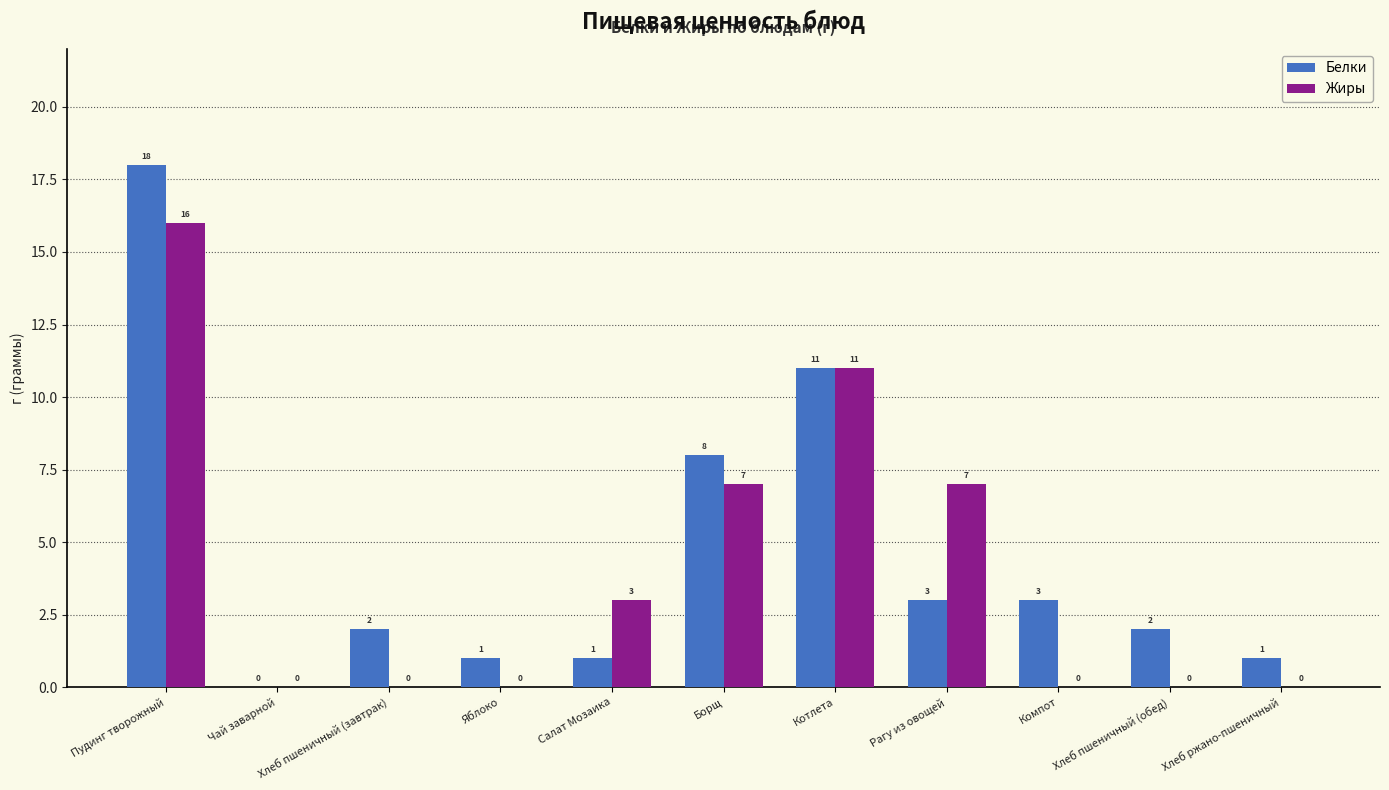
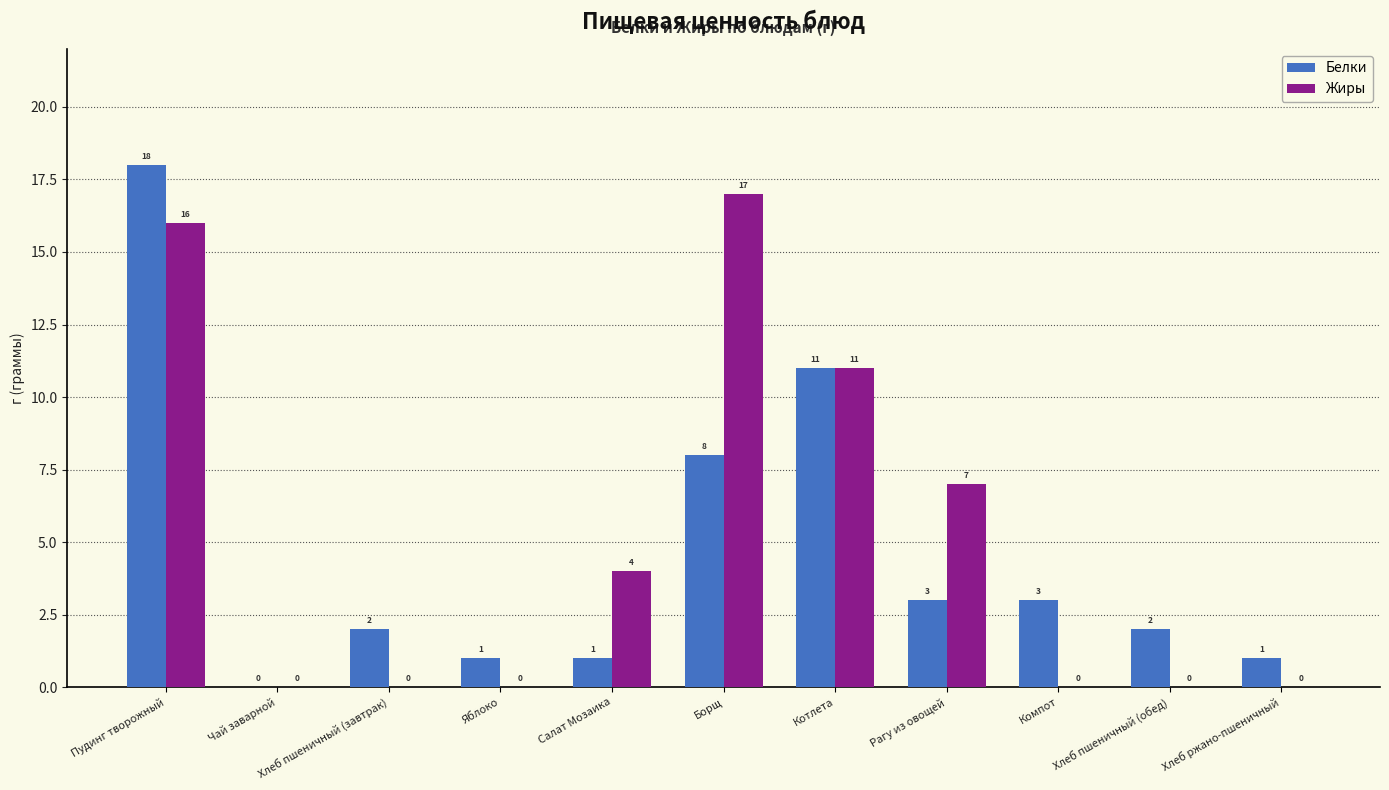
Жиры, Салат Мозаика: 3 -> 4
Жиры, Борщ: 7 -> 17
